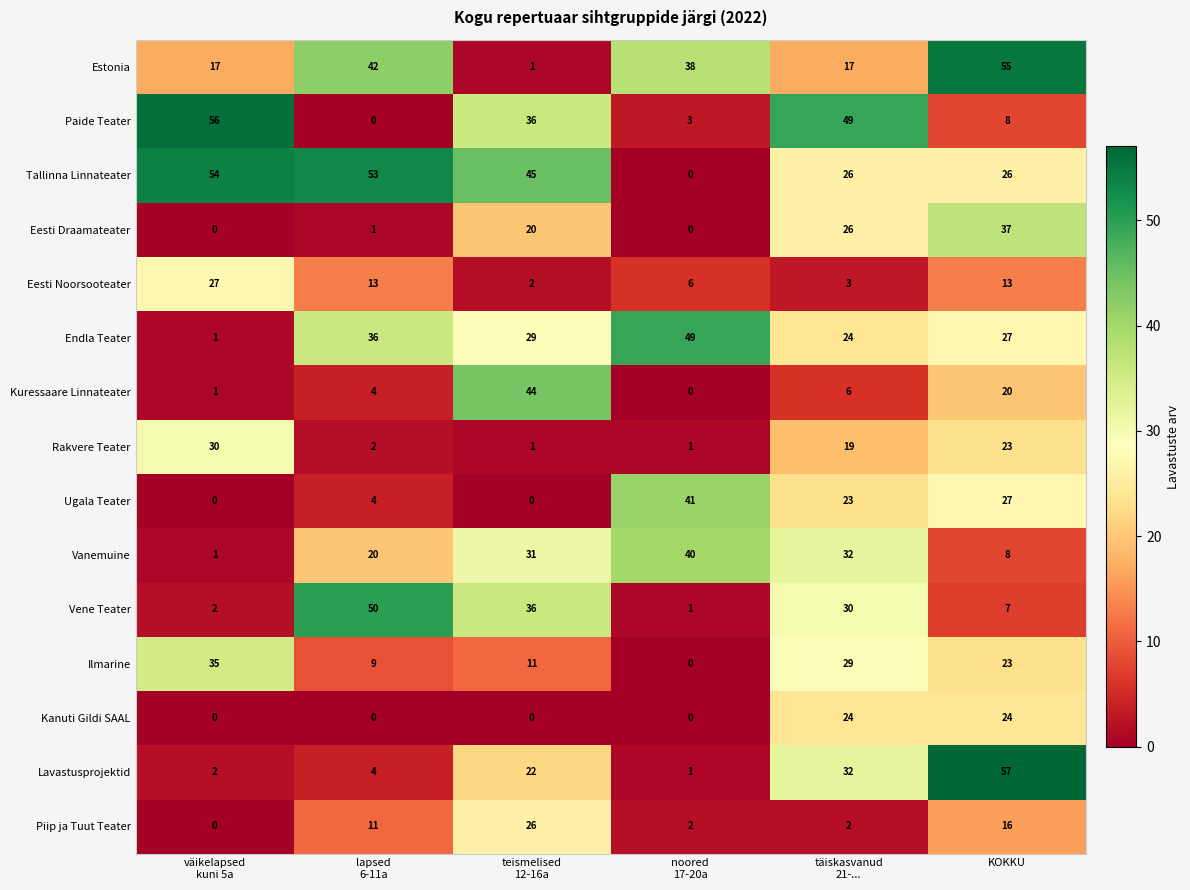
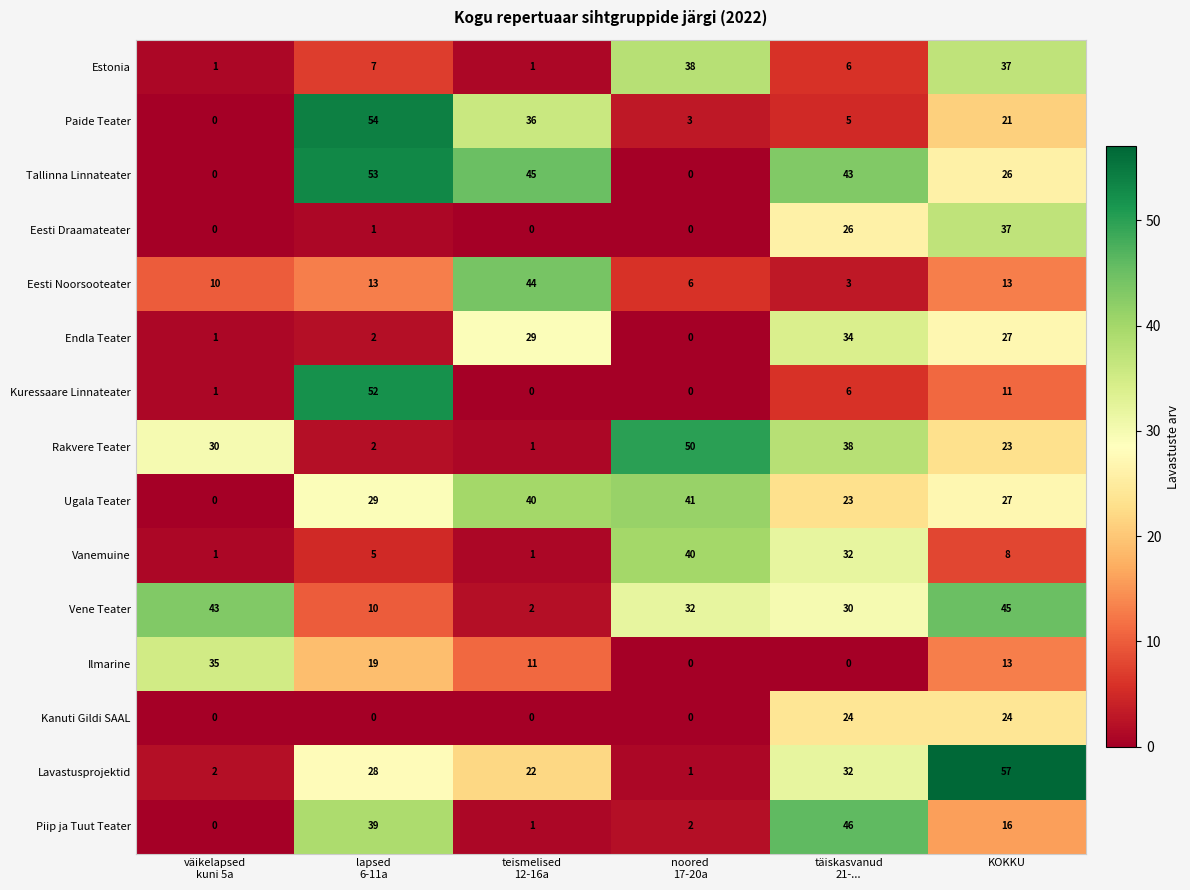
Estonia, väikelapsed kuni 5a: 17 -> 1
Estonia, lapsed 6-11a: 42 -> 7
Estonia, täiskasvanud 21-...: 17 -> 6
Estonia, KOKKU: 55 -> 37
Paide Teater, väikelapsed kuni 5a: 56 -> 0
Paide Teater, lapsed 6-11a: 0 -> 54
Paide Teater, täiskasvanud 21-...: 49 -> 5
Paide Teater, KOKKU: 8 -> 21
Tallinna Linnateater, väikelapsed kuni 5a: 54 -> 0
Tallinna Linnateater, täiskasvanud 21-...: 26 -> 43
Eesti Draamateater, teismelised 12-16a: 20 -> 0
Eesti Noorsooteater, väikelapsed kuni 5a: 27 -> 10
Eesti Noorsooteater, teismelised 12-16a: 2 -> 44
Endla Teater, lapsed 6-11a: 36 -> 2
Endla Teater, noored 17-20a: 49 -> 0
Endla Teater, täiskasvanud 21-...: 24 -> 34
Kuressaare Linnateater, lapsed 6-11a: 4 -> 52
Kuressaare Linnateater, teismelised 12-16a: 44 -> 0
Kuressaare Linnateater, KOKKU: 20 -> 11
Rakvere Teater, noored 17-20a: 1 -> 50
Rakvere Teater, täiskasvanud 21-...: 19 -> 38
Ugala Teater, lapsed 6-11a: 4 -> 29
Ugala Teater, teismelised 12-16a: 0 -> 40
Vanemuine, lapsed 6-11a: 20 -> 5
Vanemuine, teismelised 12-16a: 31 -> 1
Vene Teater, väikelapsed kuni 5a: 2 -> 43
Vene Teater, lapsed 6-11a: 50 -> 10
Vene Teater, teismelised 12-16a: 36 -> 2
Vene Teater, noored 17-20a: 1 -> 32
Vene Teater, KOKKU: 7 -> 45
Ilmarine, lapsed 6-11a: 9 -> 19
Ilmarine, täiskasvanud 21-...: 29 -> 0
Ilmarine, KOKKU: 23 -> 13
Lavastusprojektid, lapsed 6-11a: 4 -> 28
Piip ja Tuut Teater, lapsed 6-11a: 11 -> 39
Piip ja Tuut Teater, teismelised 12-16a: 26 -> 1
Piip ja Tuut Teater, täiskasvanud 21-...: 2 -> 46
